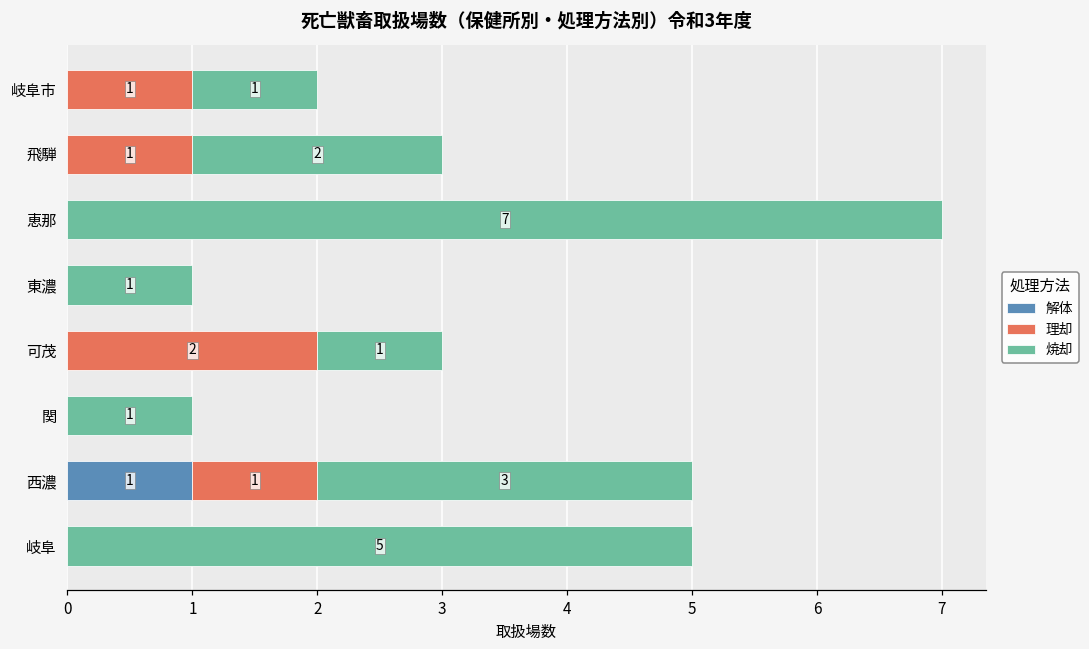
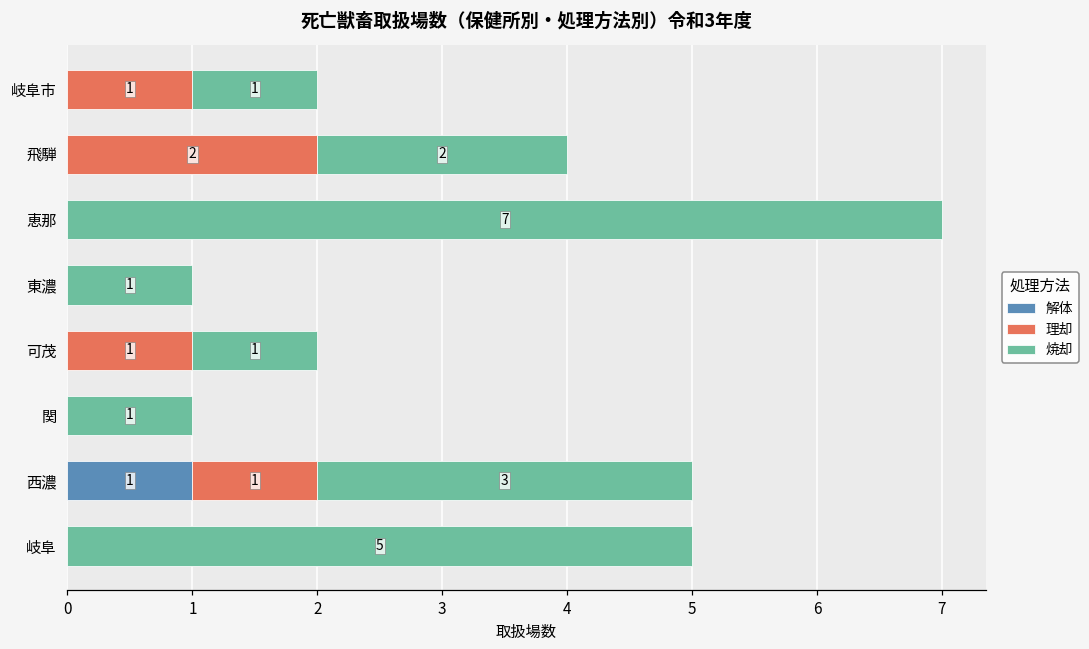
理却, 飛騨: 1 -> 2
理却, 可茂: 2 -> 1
